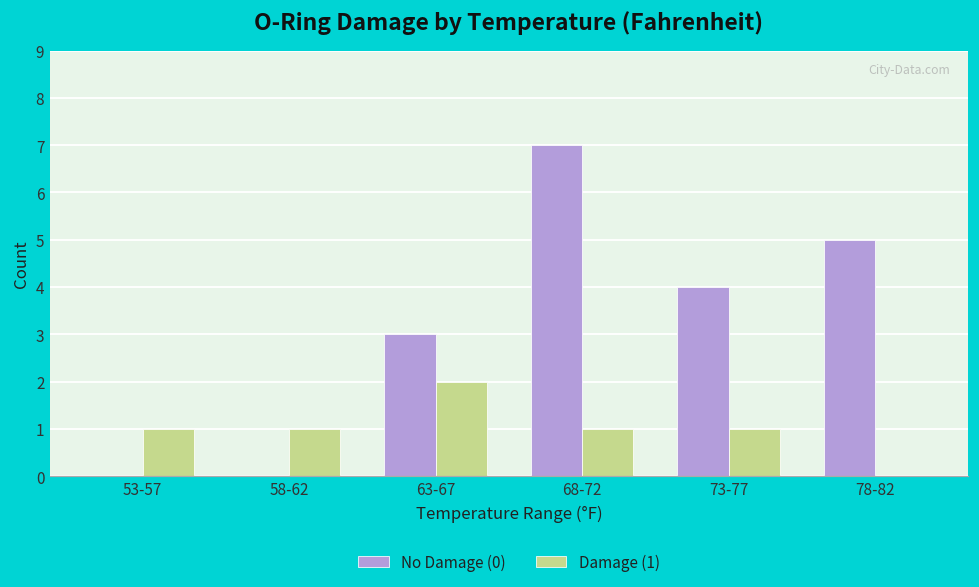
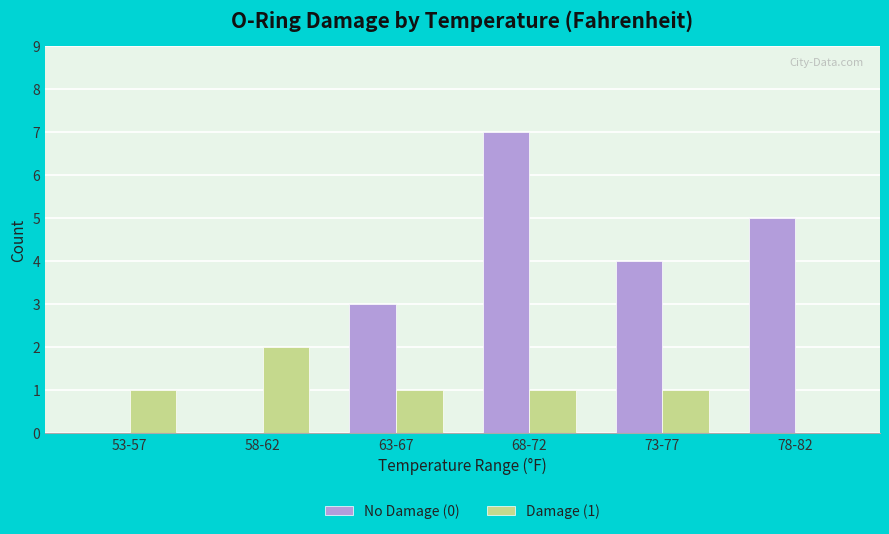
Damage (1), 58-62: 1 -> 2
Damage (1), 63-67: 2 -> 1
